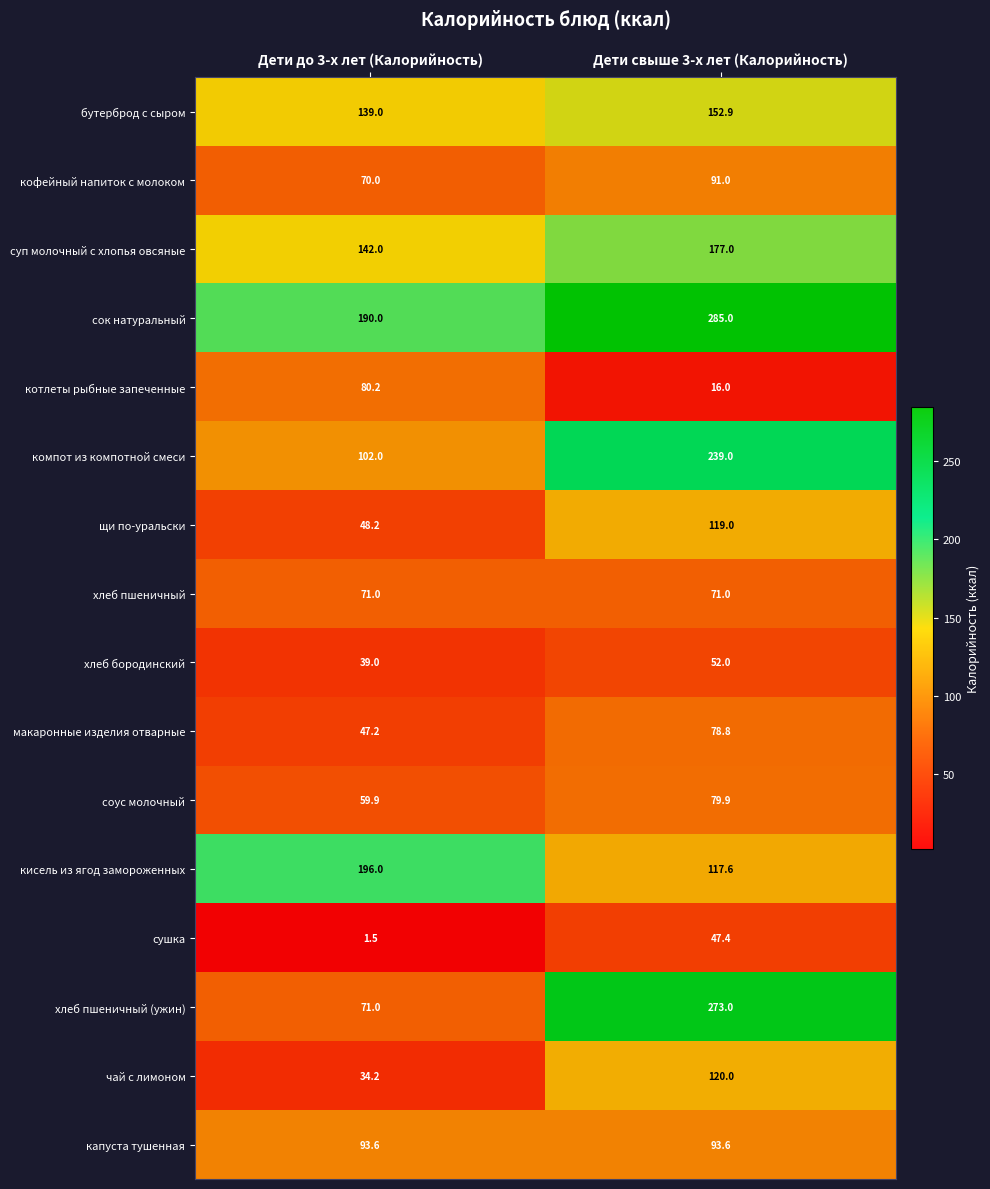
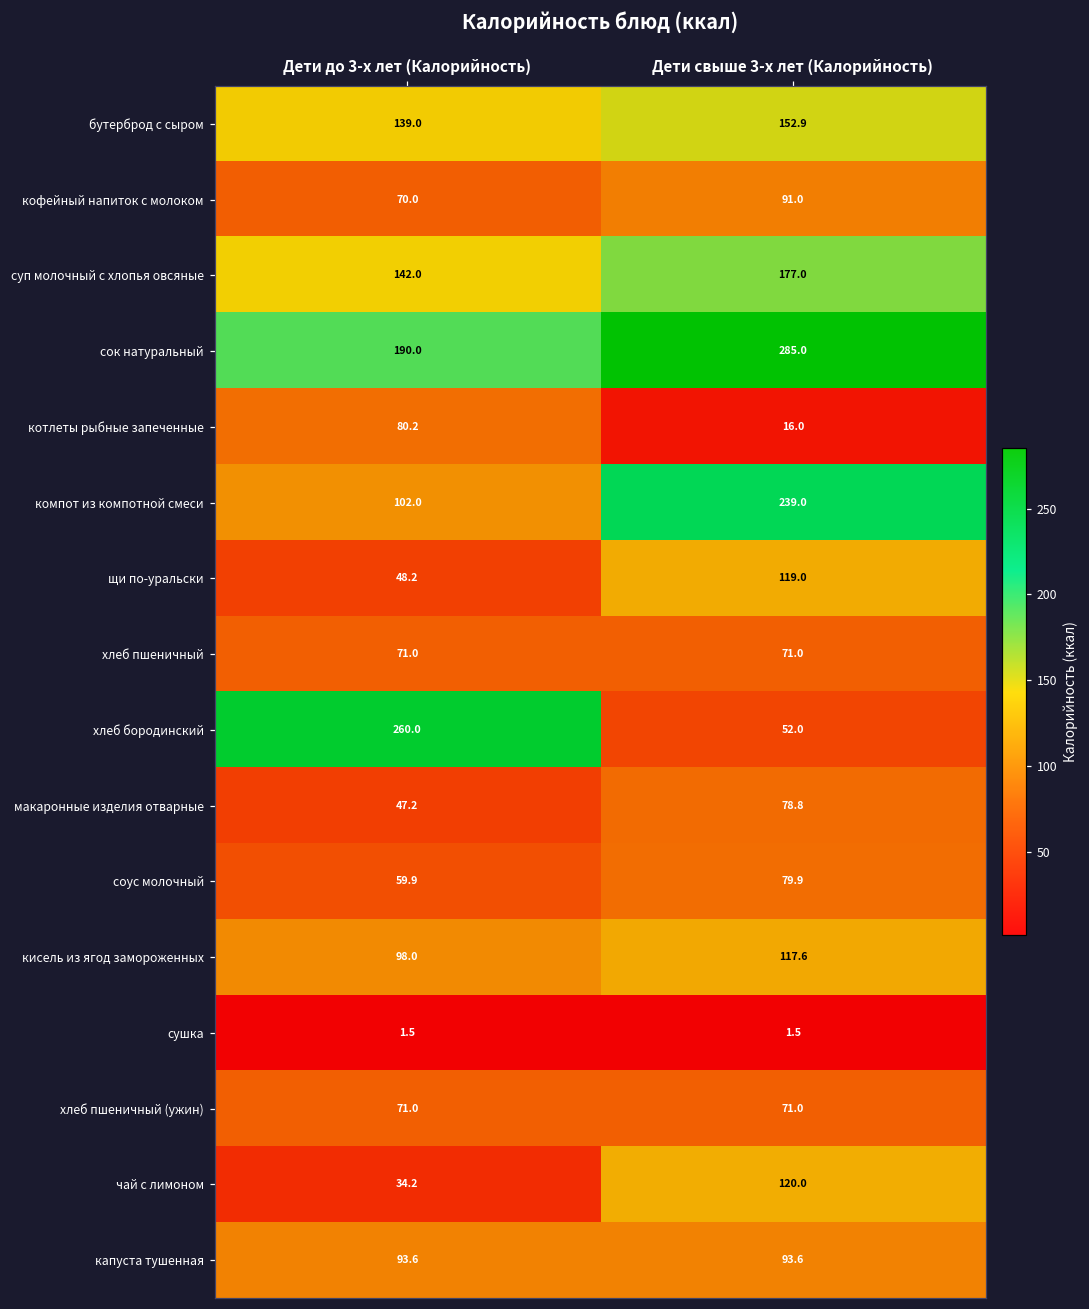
хлеб бородинский, Дети до 3-х лет (Калорийность): 39.0 -> 260.0
кисель из ягод замороженных, Дети до 3-х лет (Калорийность): 196.0 -> 98.0
сушка, Дети свыше 3-х лет (Калорийность): 47.4 -> 1.5
хлеб пшеничный (ужин), Дети свыше 3-х лет (Калорийность): 273.0 -> 71.0
